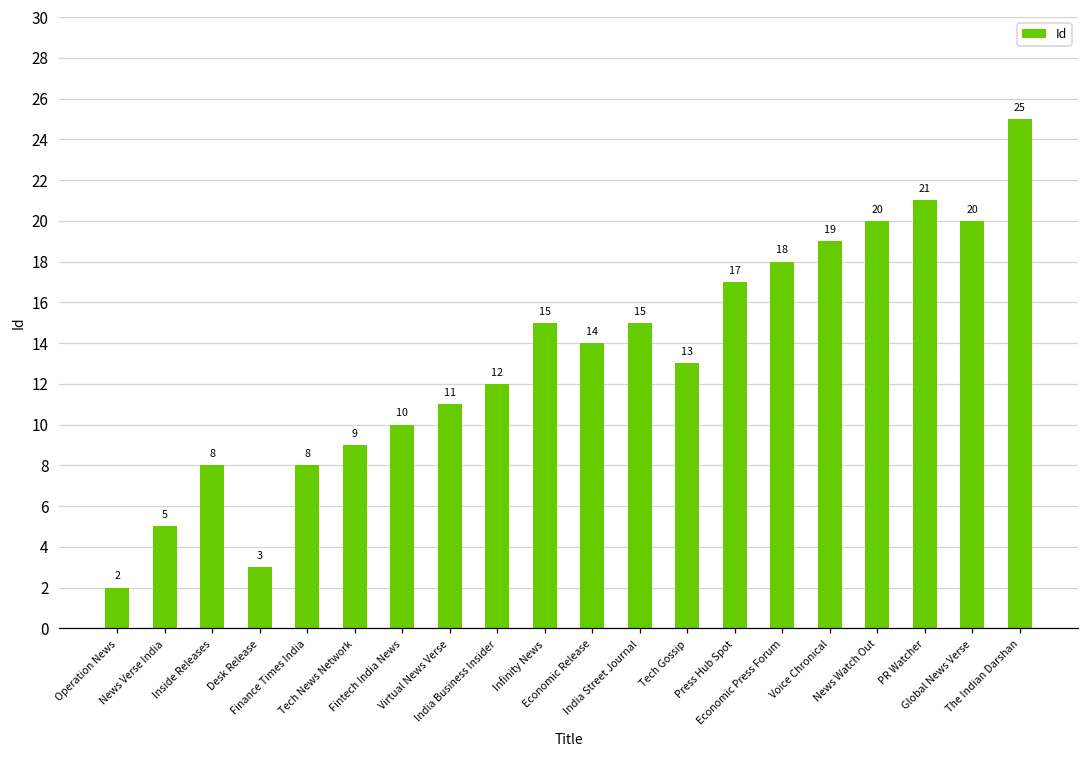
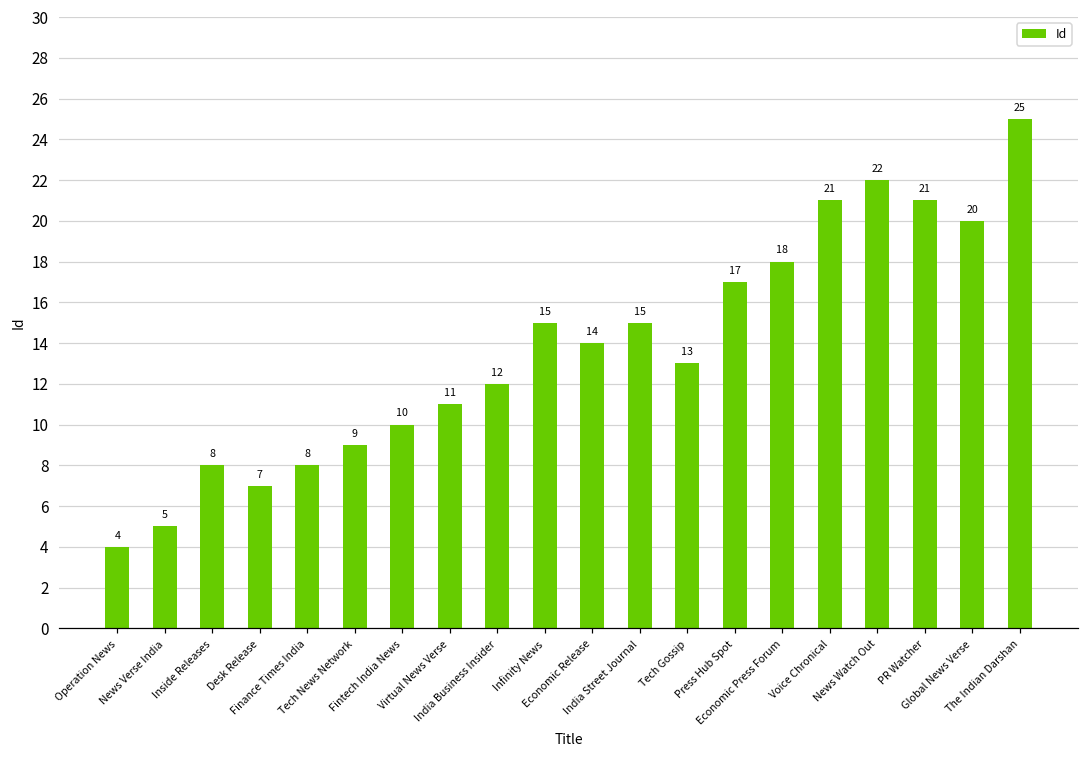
Operation News: 2 -> 4
Desk Release: 3 -> 7
Voice Chronical: 19 -> 21
News Watch Out: 20 -> 22
